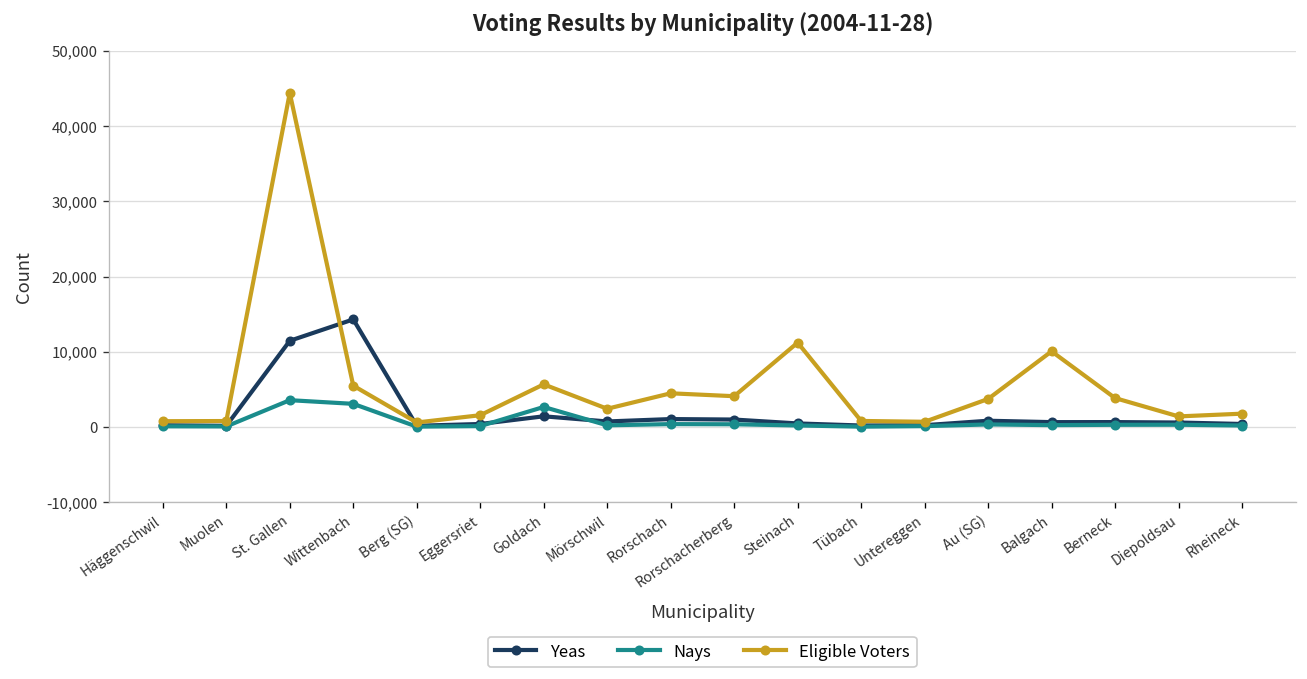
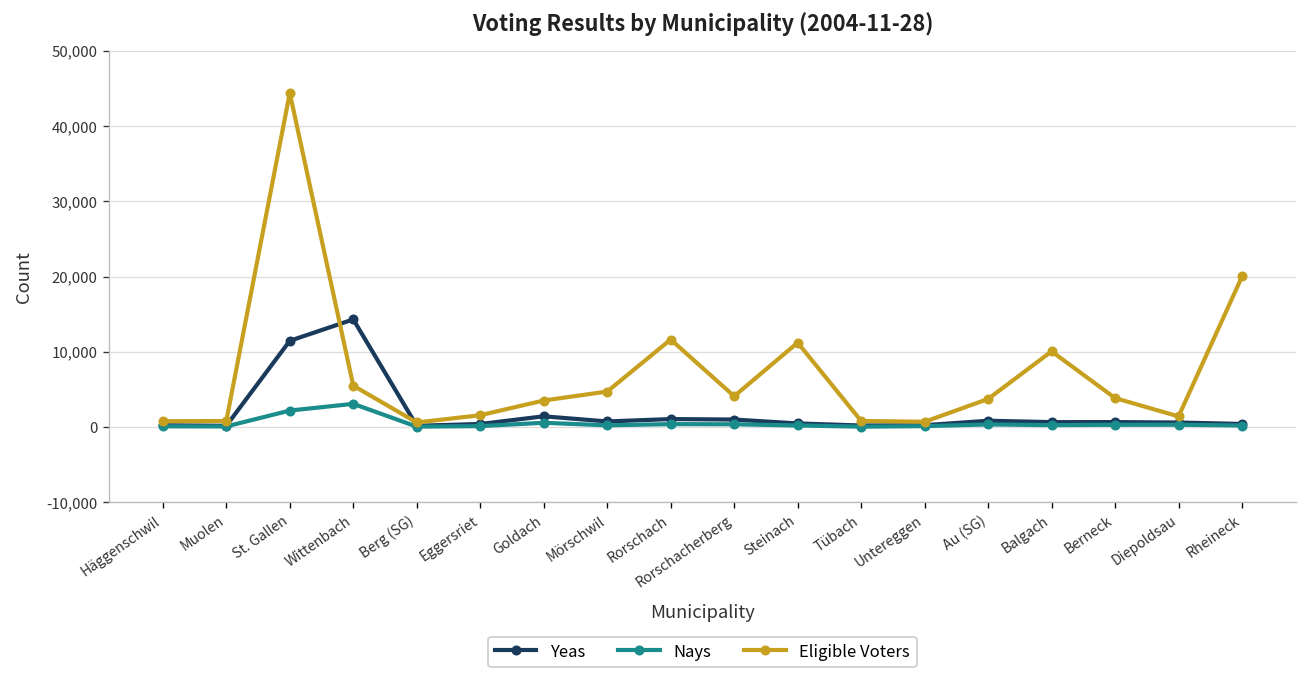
Nays, St. Gallen: 4,000 -> 2,000
Nays, Goldach: 3,000 -> 1,000
Eligible Voters, Goldach: 6,000 -> 4,000
Eligible Voters, Mörschwil: 2,000 -> 5,000
Eligible Voters, Rorschach: 4,000 -> 12,000
Eligible Voters, Rheineck: 2,000 -> 20,000
